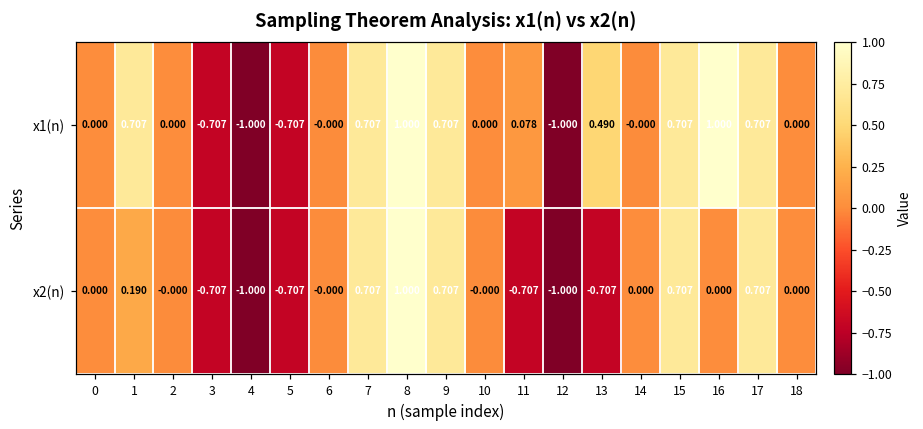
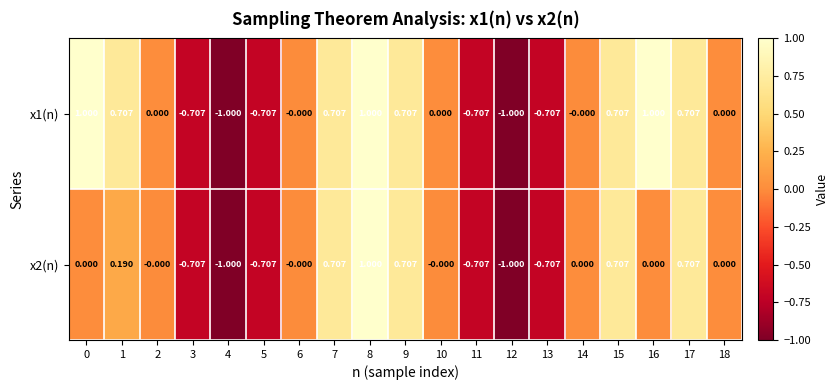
x1(n), 0: 0.000 -> 1.000
x1(n), 11: 0.078 -> -0.707
x1(n), 13: 0.490 -> -0.707
